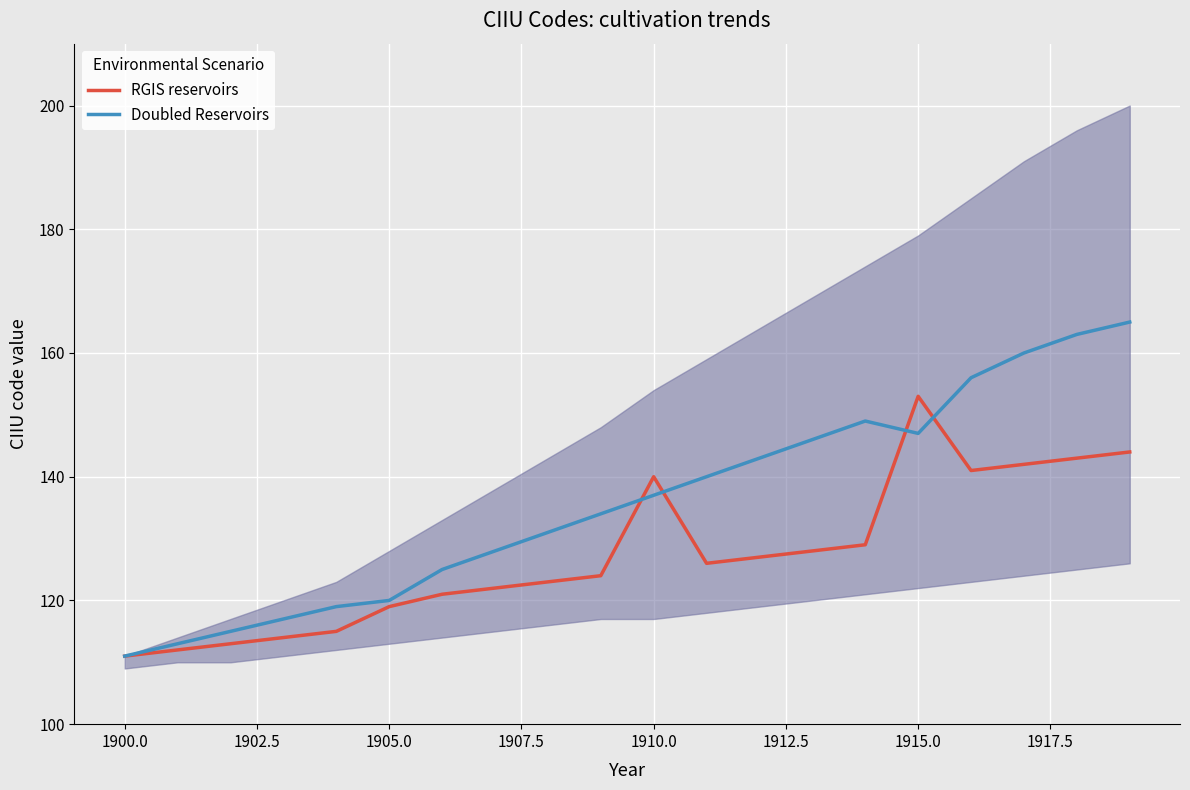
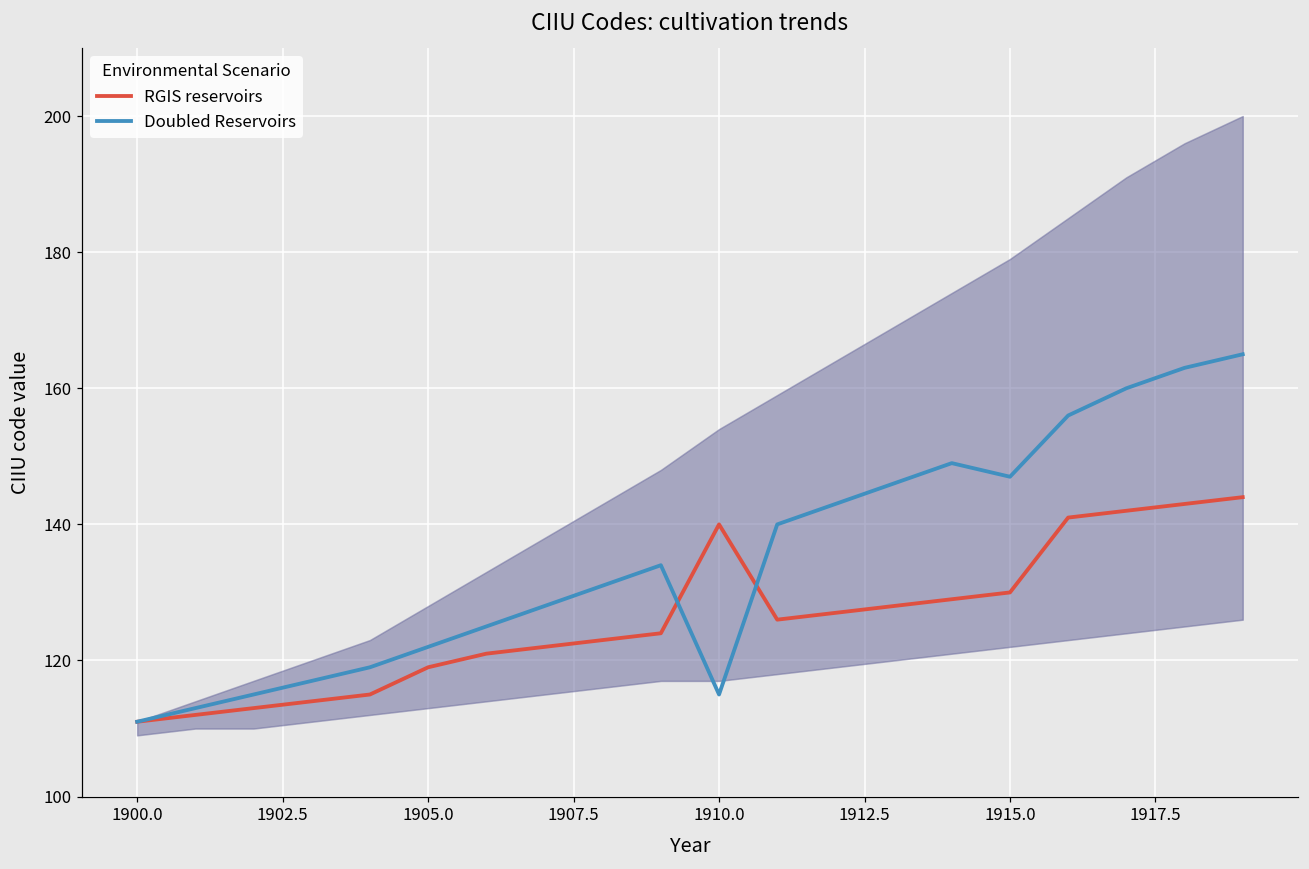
Doubled Reservoirs, 1905.0: 120 -> 122
Doubled Reservoirs, 1910.0: 137 -> 115
RGIS reservoirs, 1915.0: 153 -> 130
